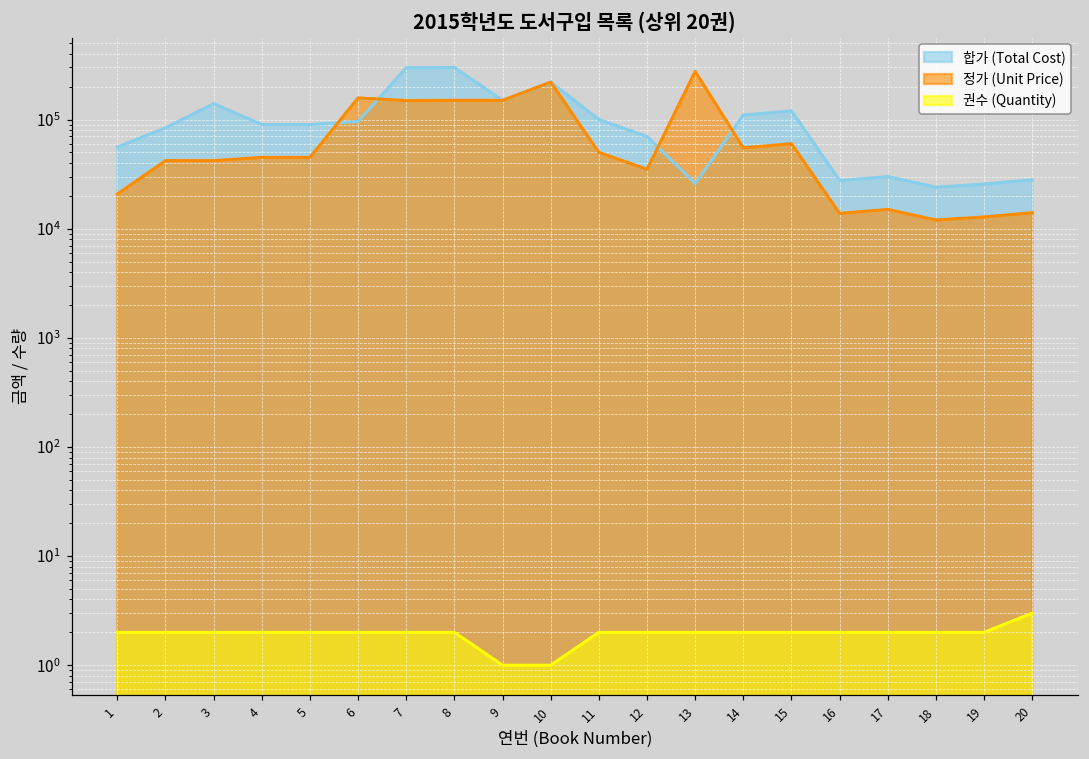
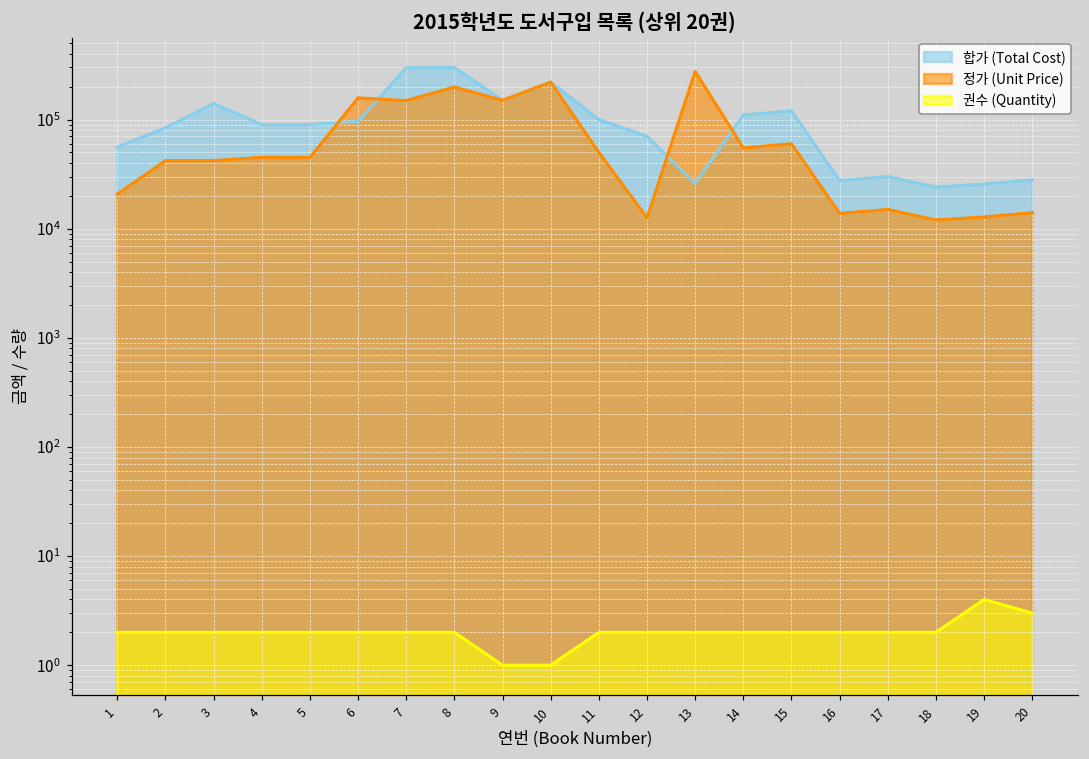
정가 (Unit Price), 8: 150000 -> 200000
정가 (Unit Price), 12: 35000 -> 13000
권수 (Quantity), 19: 2 -> 4
